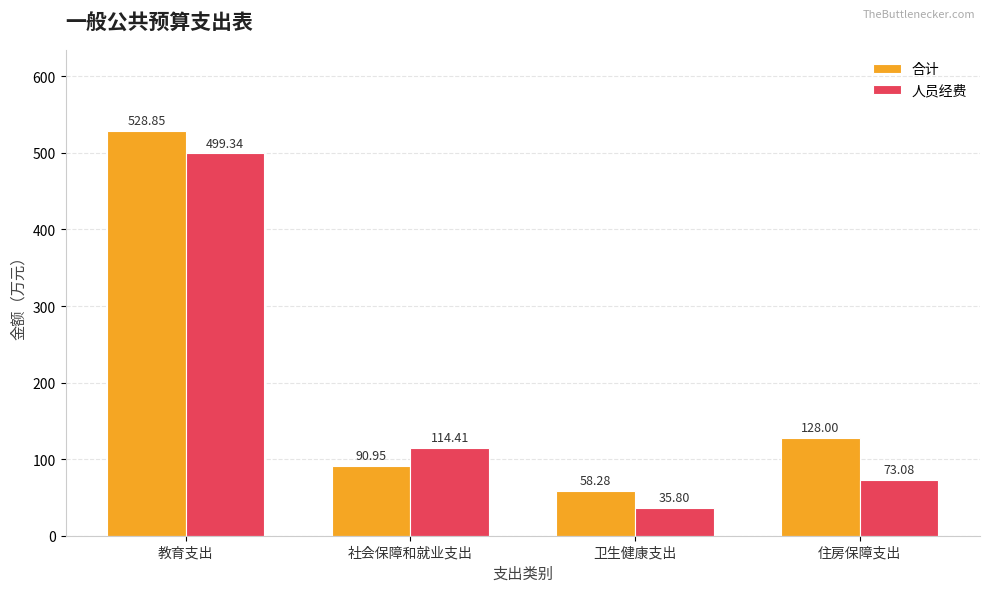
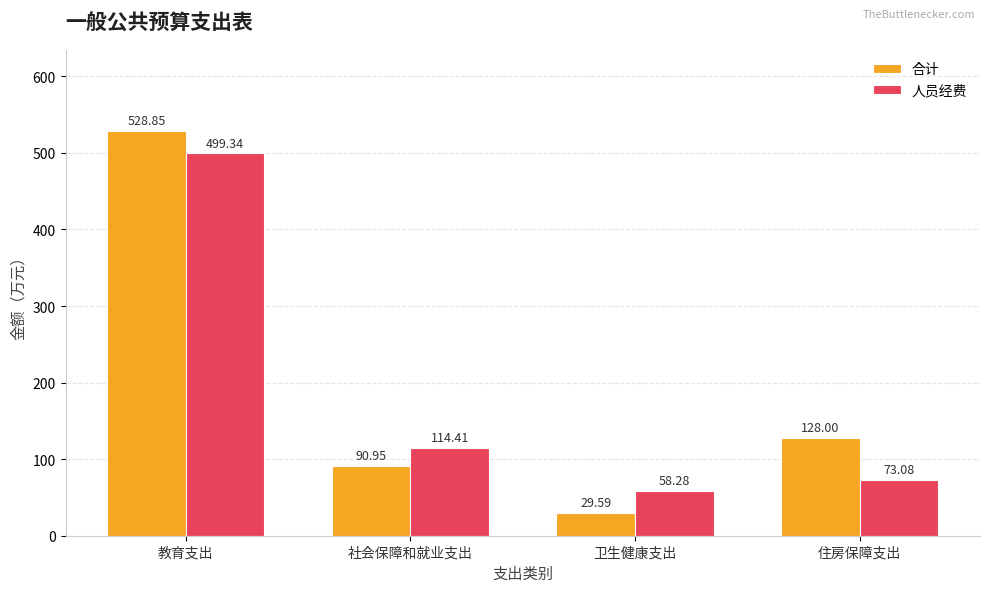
合计, 卫生健康支出: 58.28 -> 29.59
人员经费, 卫生健康支出: 35.80 -> 58.28
